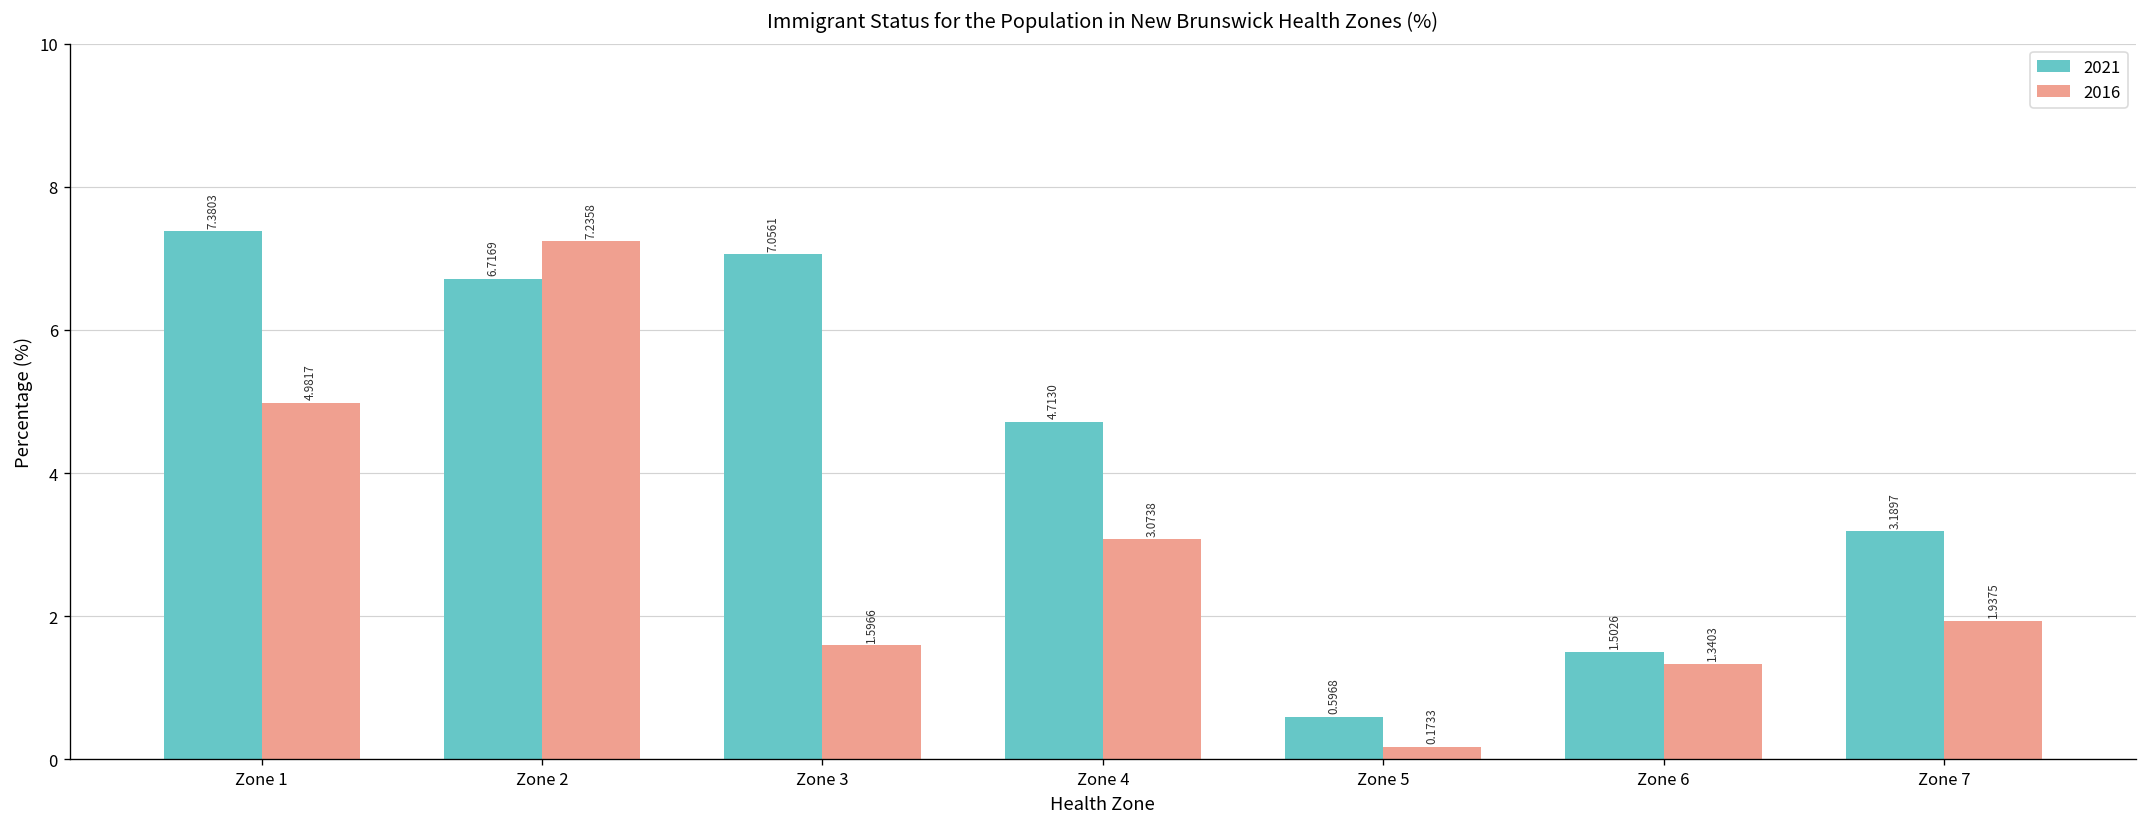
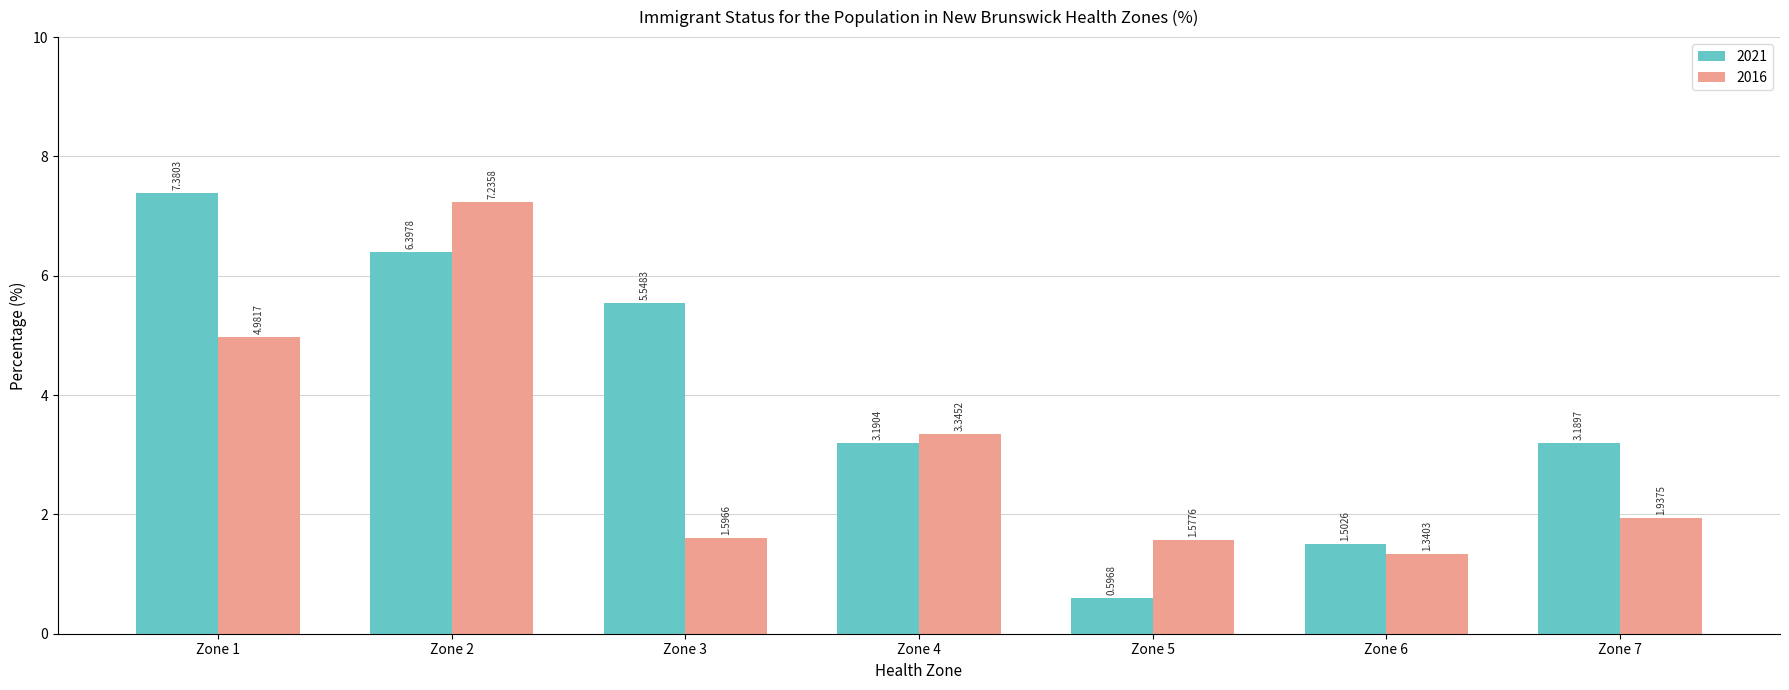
2021, Zone 2: 6.7169 -> 6.3978
2021, Zone 3: 7.0561 -> 5.5483
2021, Zone 4: 4.7130 -> 3.1904
2016, Zone 4: 3.0738 -> 3.3452
2016, Zone 5: 0.1733 -> 1.5776
